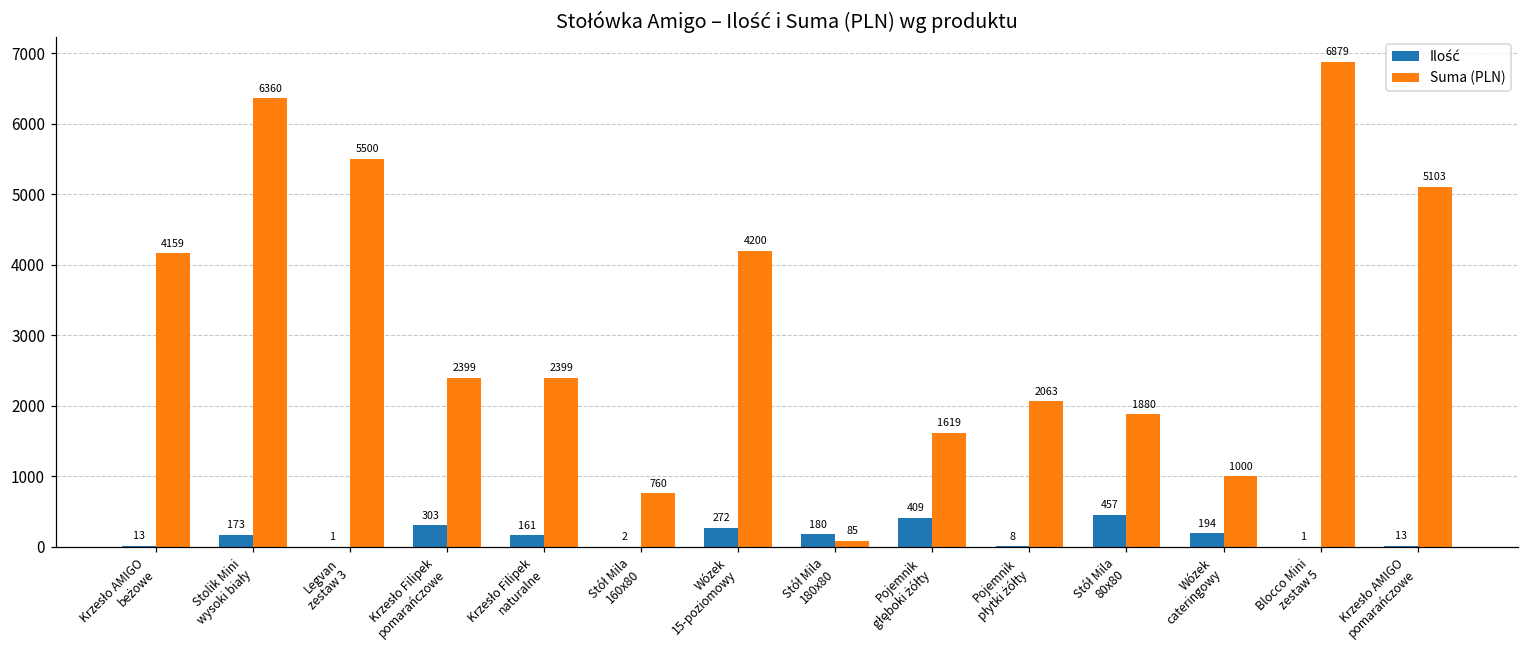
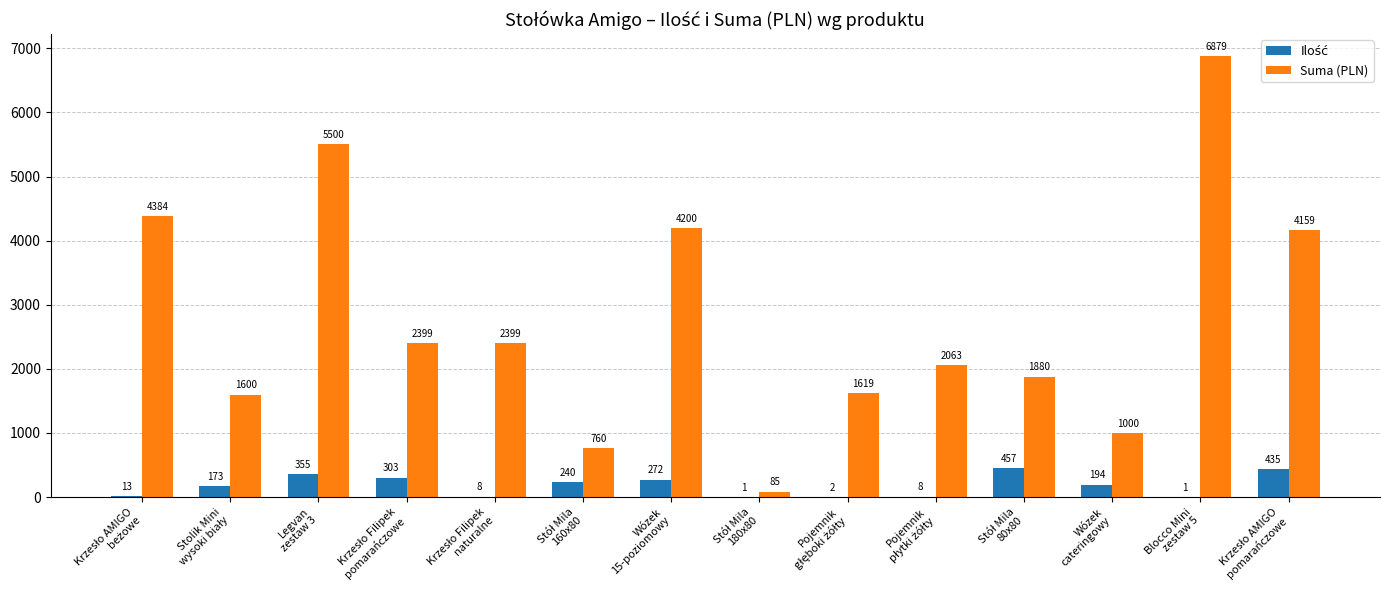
Suma (PLN), Krzesło AMIGO beżowe: 4159 -> 4384
Suma (PLN), Stolik Mini wysoki biały: 6360 -> 1600
Ilość, Legvan zestaw 3: 1 -> 355
Ilość, Krzesło Filipek naturalne: 161 -> 8
Ilość, Stół Mila 160x80: 2 -> 240
Ilość, Stół Mila 180x80: 180 -> 1
Ilość, Pojemnik głęboki żółty: 409 -> 2
Ilość, Krzesło AMIGO pomarańczowe: 13 -> 435
Suma (PLN), Krzesło AMIGO pomarańczowe: 5103 -> 4159
